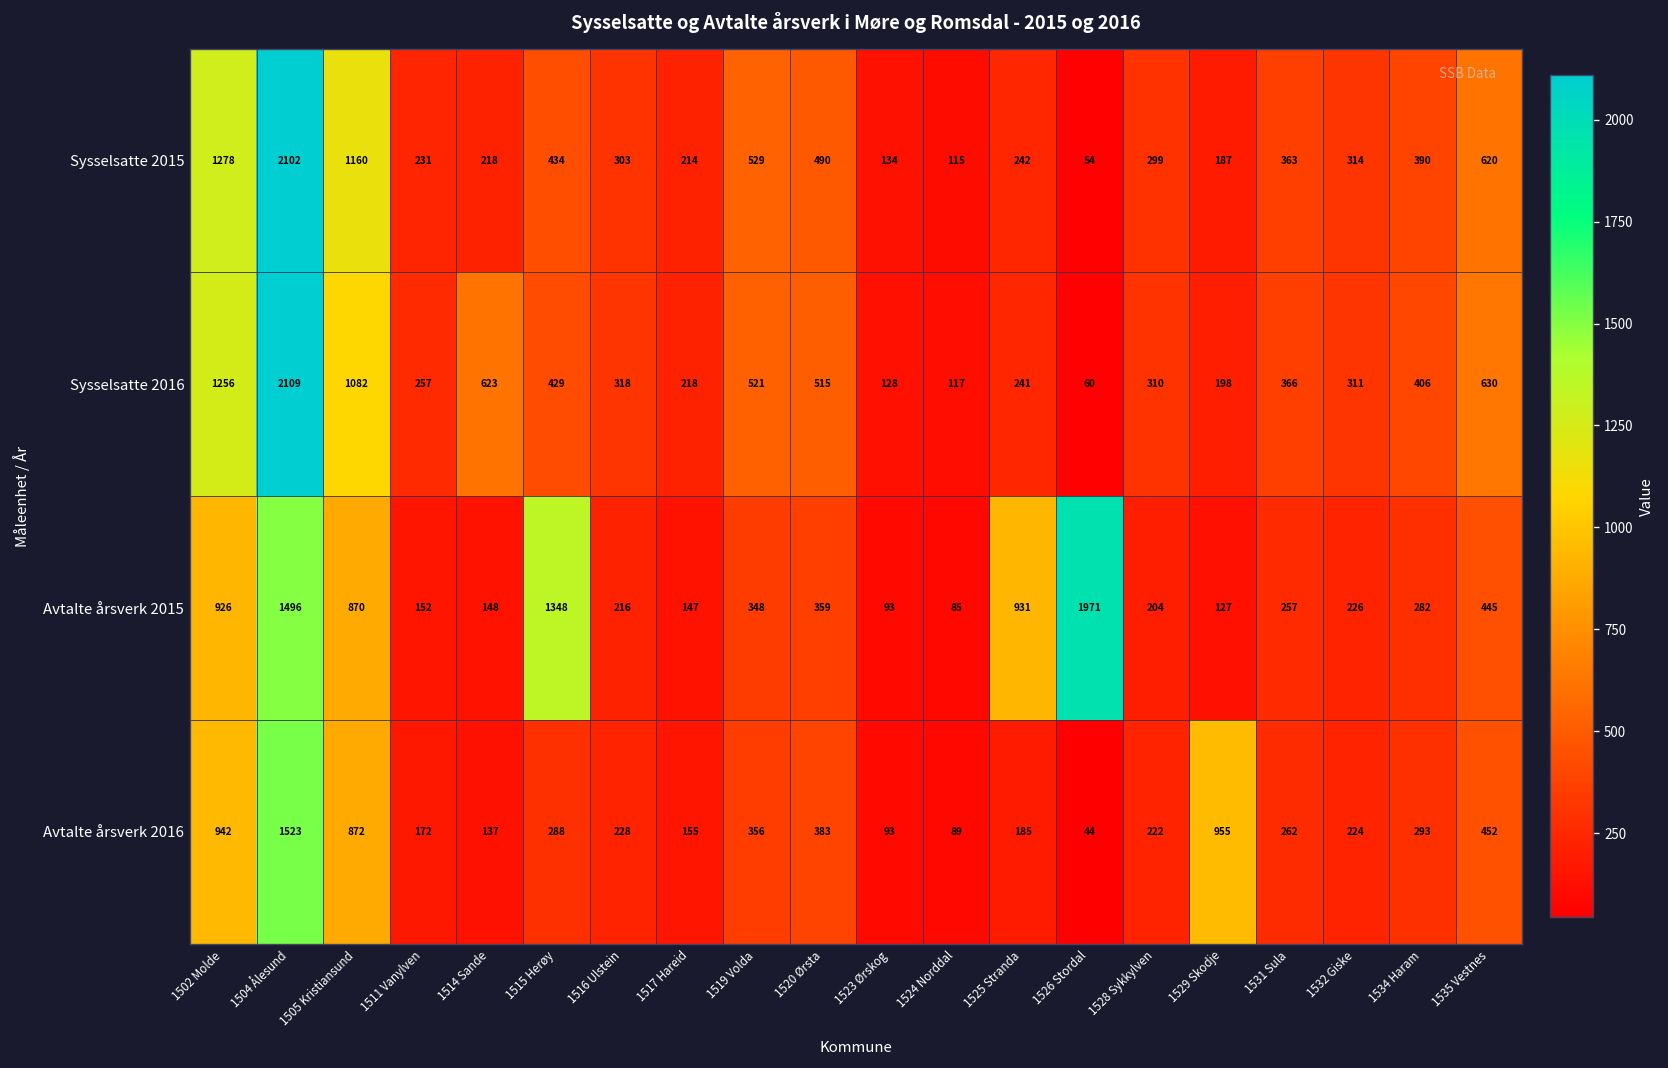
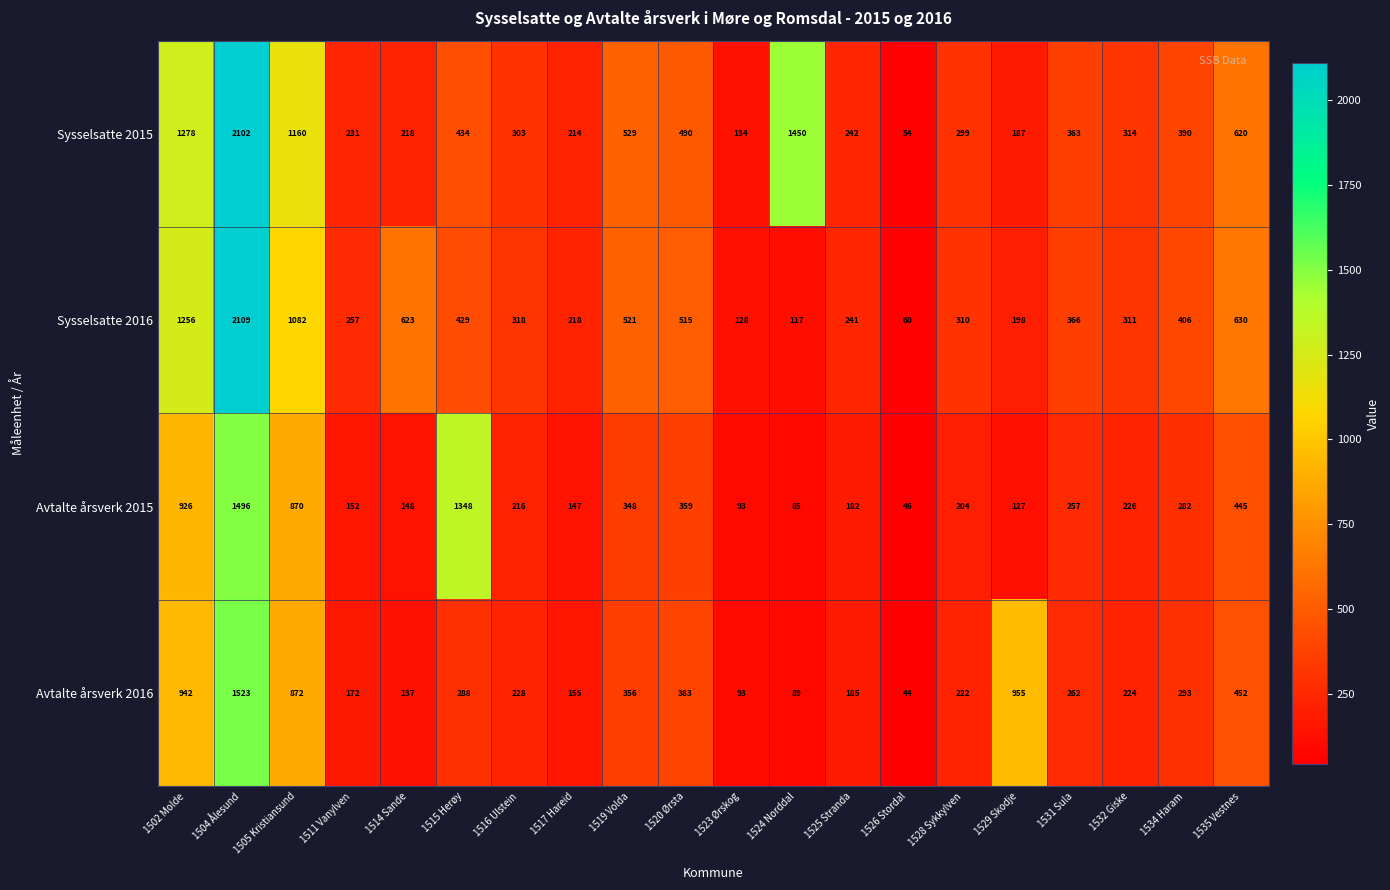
Sysselsatte 2015, 1524 Norddal: 115 -> 1450
Avtalte årsverk 2015, 1525 Stranda: 931 -> 182
Avtalte årsverk 2015, 1526 Stordal: 1971 -> 46
